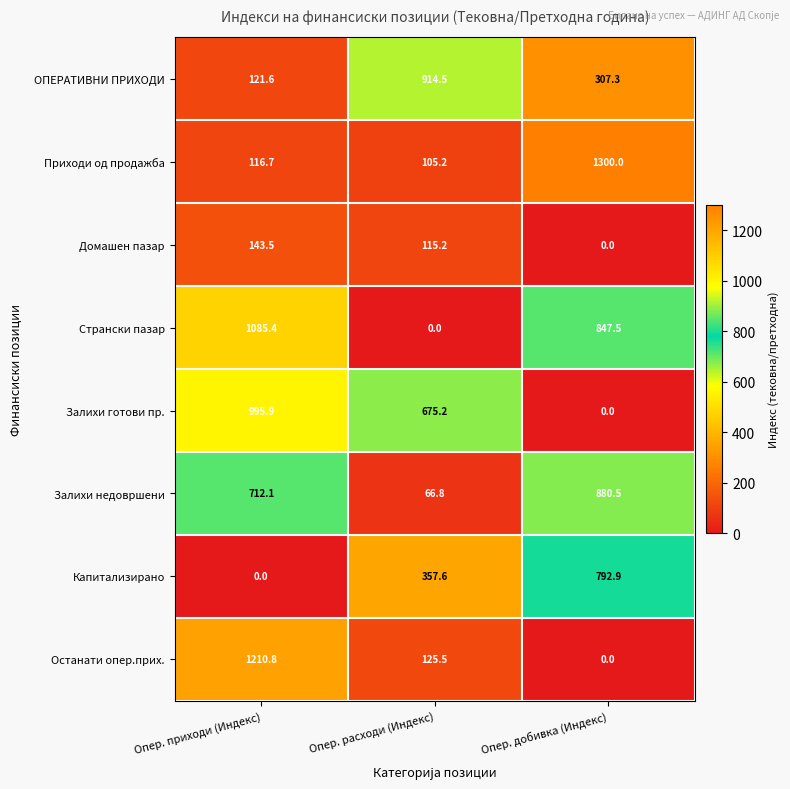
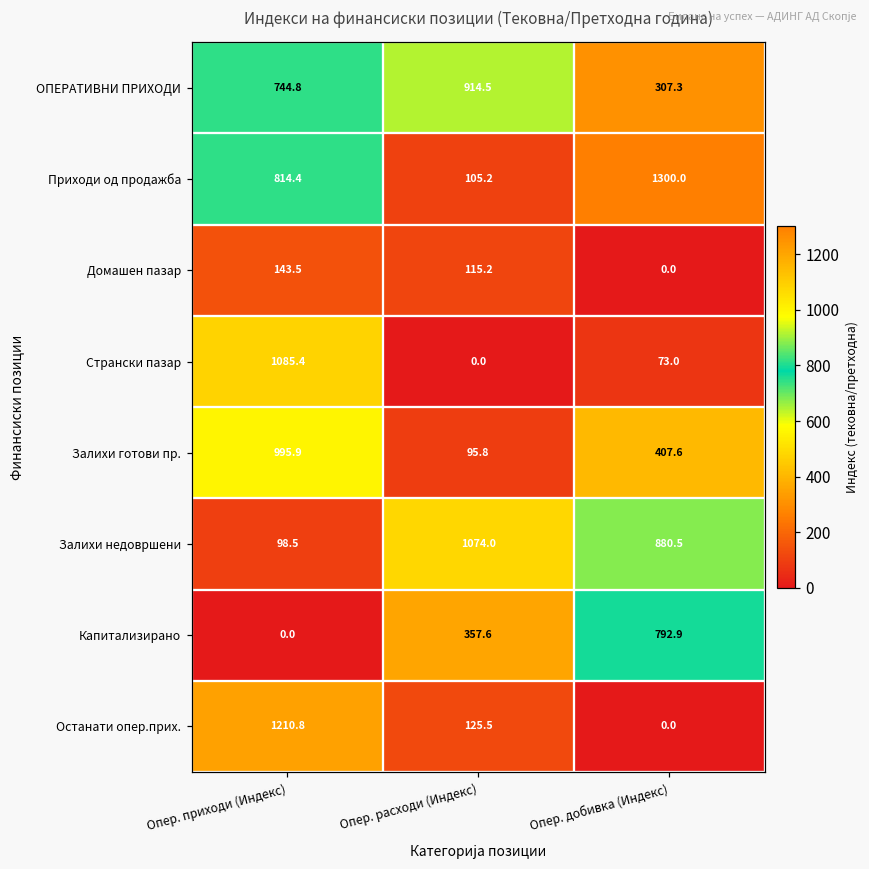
ОПЕРАТИВНИ ПРИХОДИ, Опер. приходи (Индекс): 121.6 -> 744.8
Приходи од продажба, Опер. приходи (Индекс): 116.7 -> 814.4
Странски пазар, Опер. добивка (Индекс): 847.5 -> 73.0
Залихи готови пр., Опер. расходи (Индекс): 675.2 -> 95.8
Залихи готови пр., Опер. добивка (Индекс): 0.0 -> 407.6
Залихи недовршени, Опер. приходи (Индекс): 712.1 -> 98.5
Залихи недовршени, Опер. расходи (Индекс): 66.8 -> 1074.0
